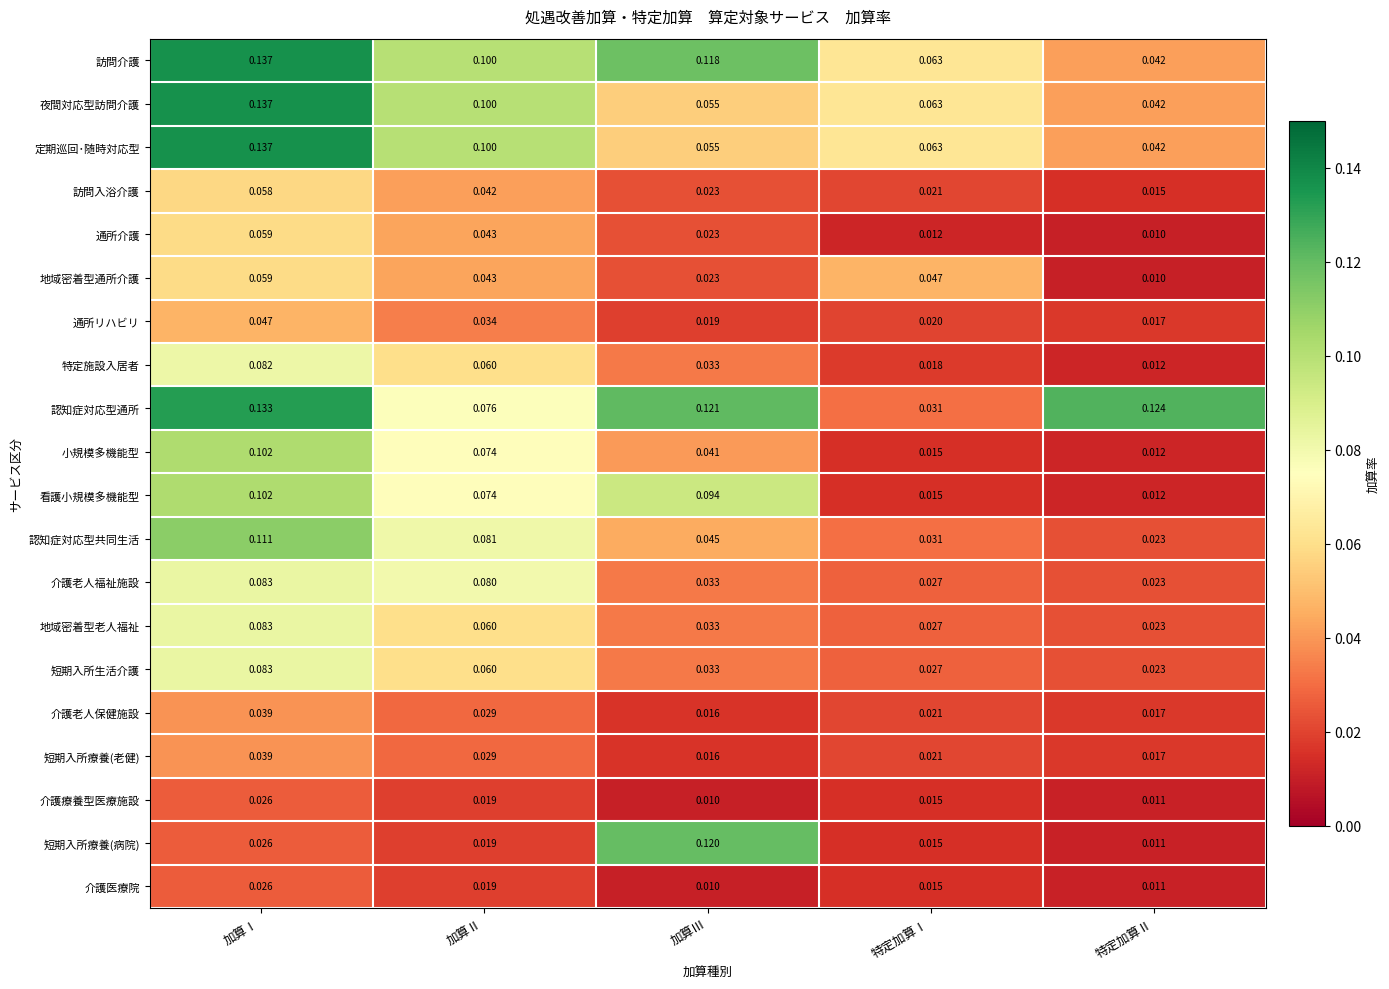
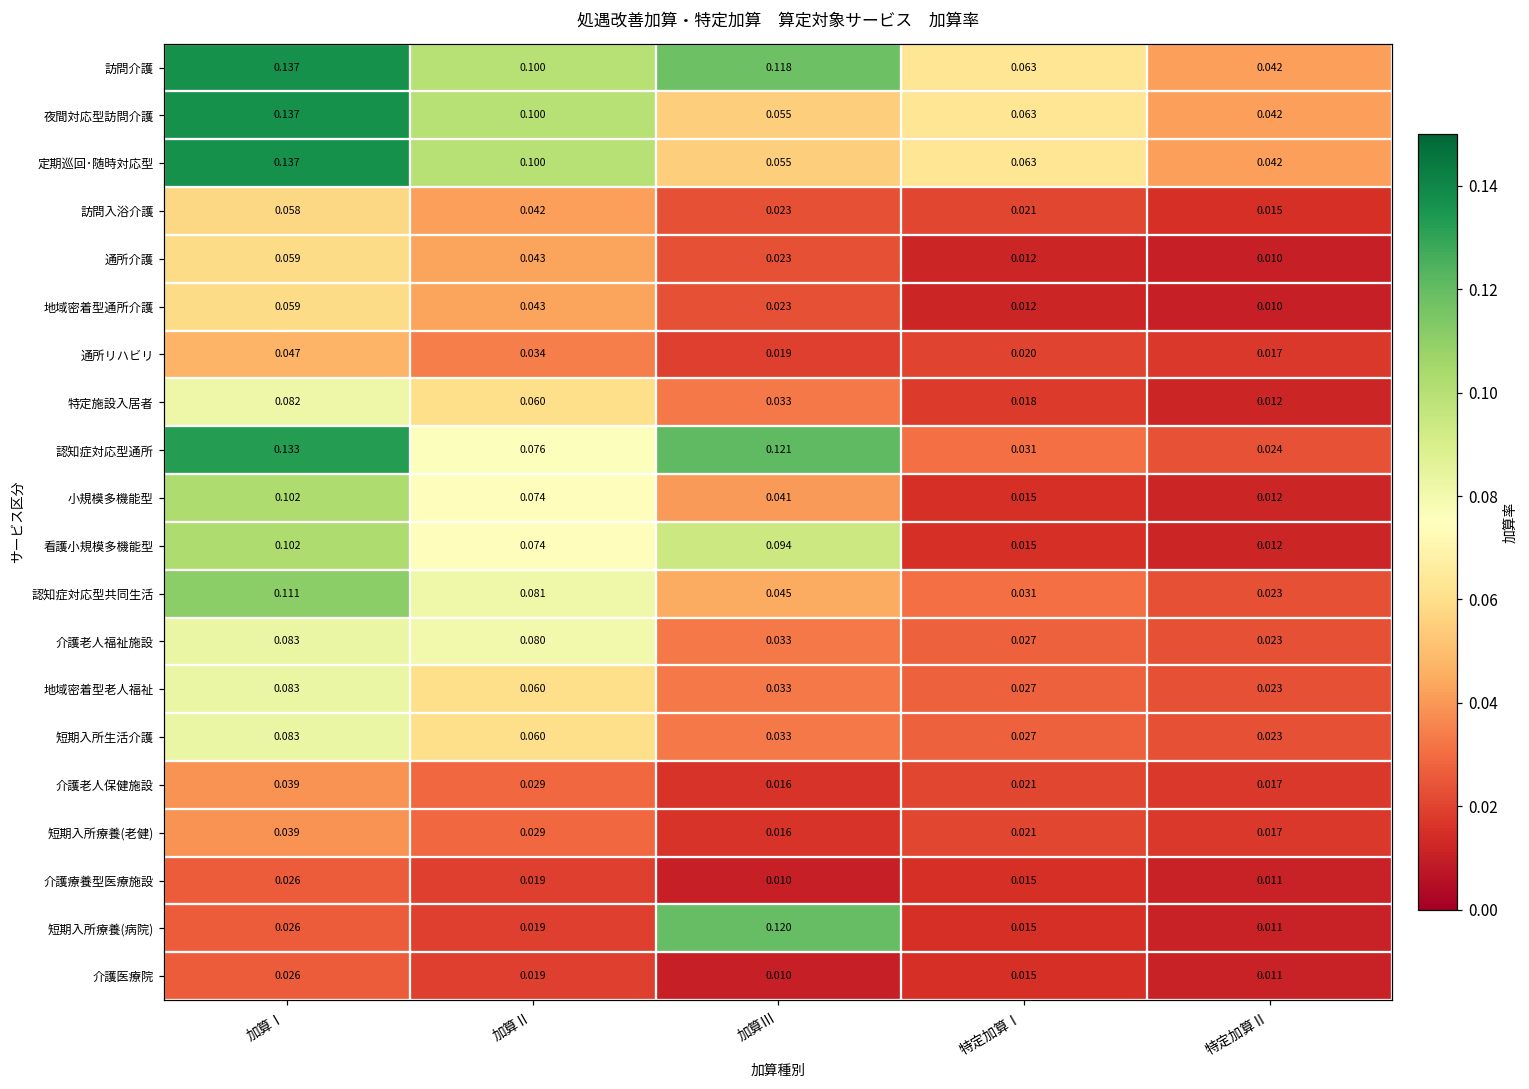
地域密着型通所介護, 特定加算Ⅰ: 0.047 -> 0.012
認知症対応型通所, 特定加算Ⅱ: 0.124 -> 0.024
